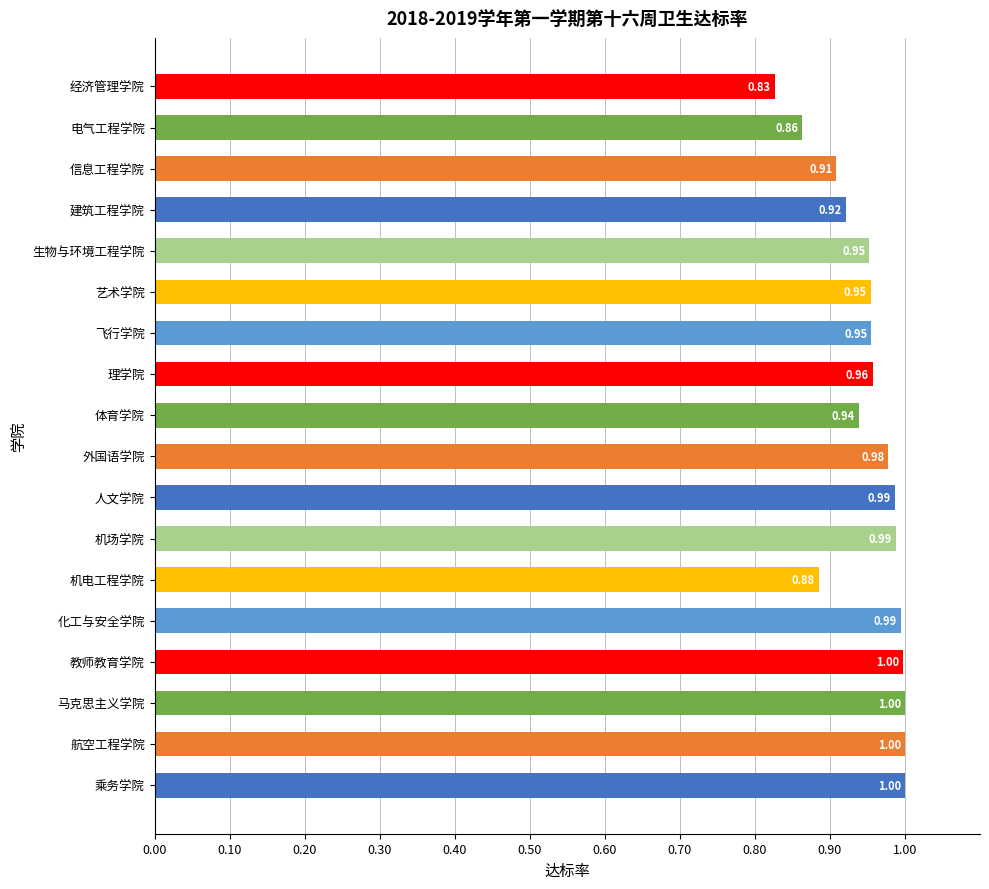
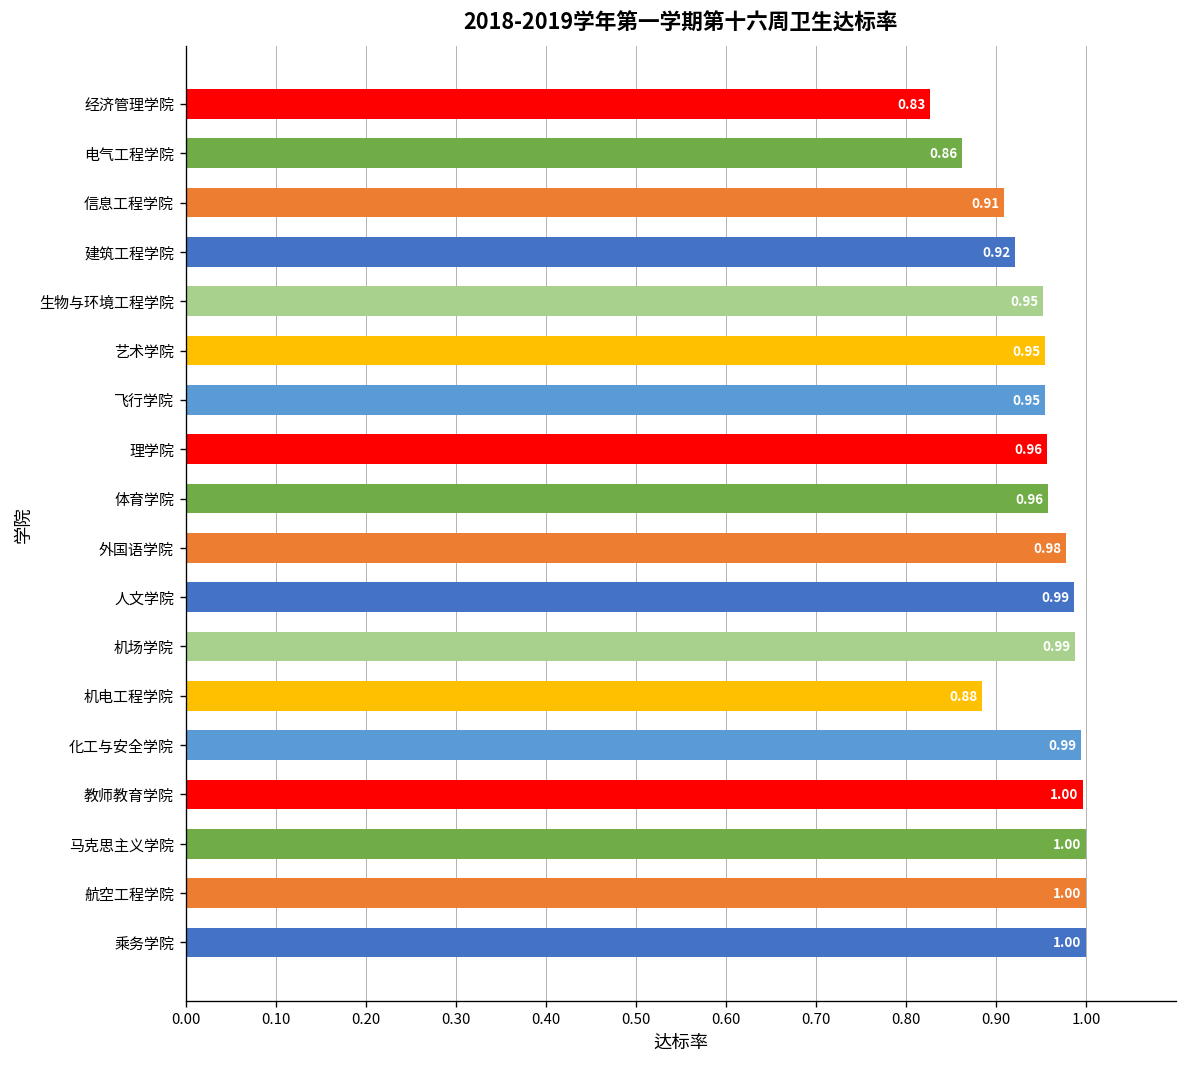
体育学院: 0.94 -> 0.96
